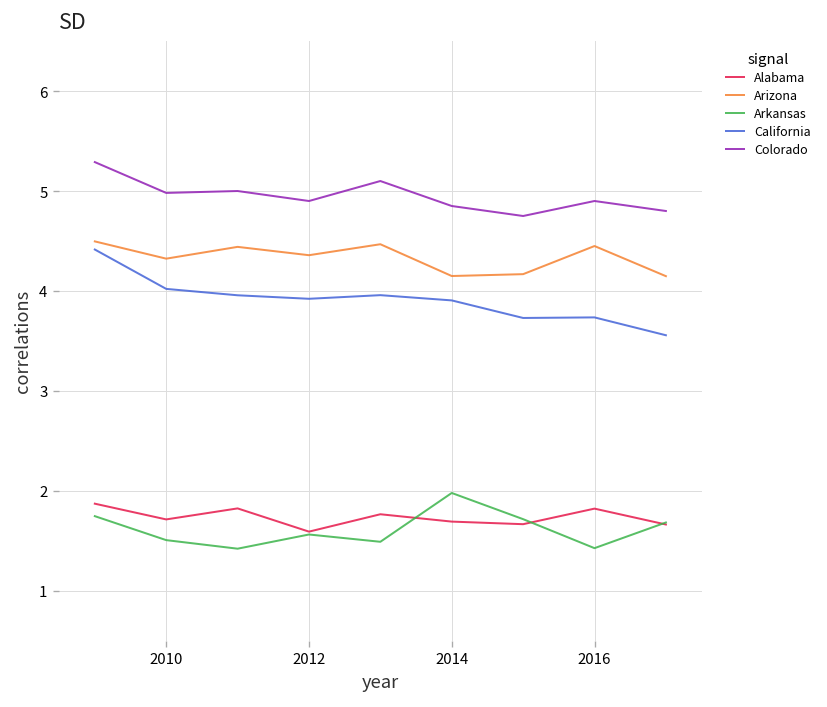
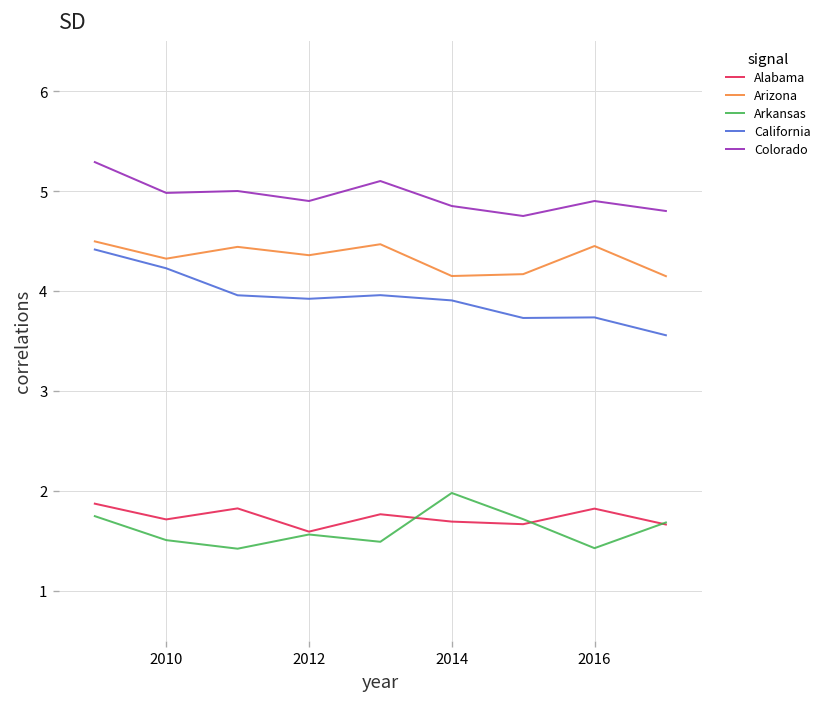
California, 2010: 4.0 -> 4.2
